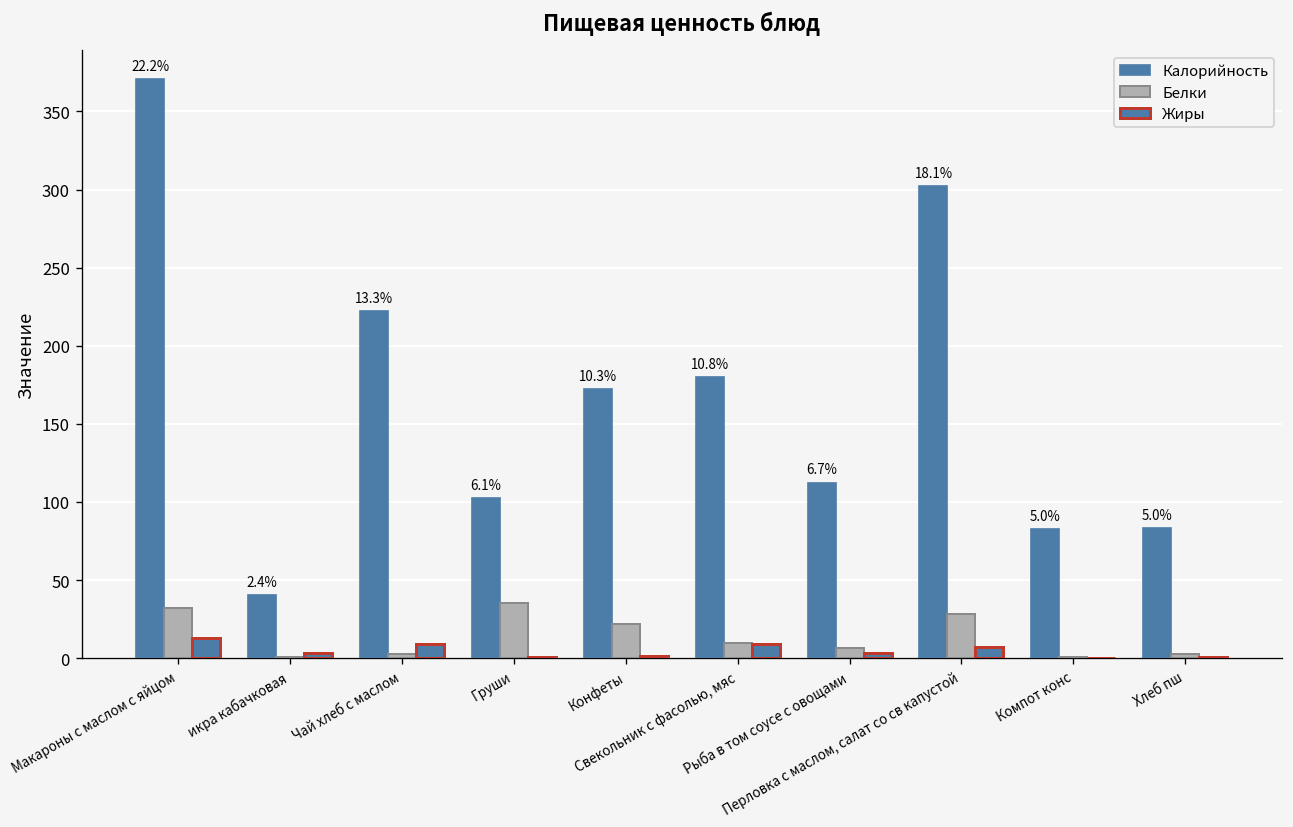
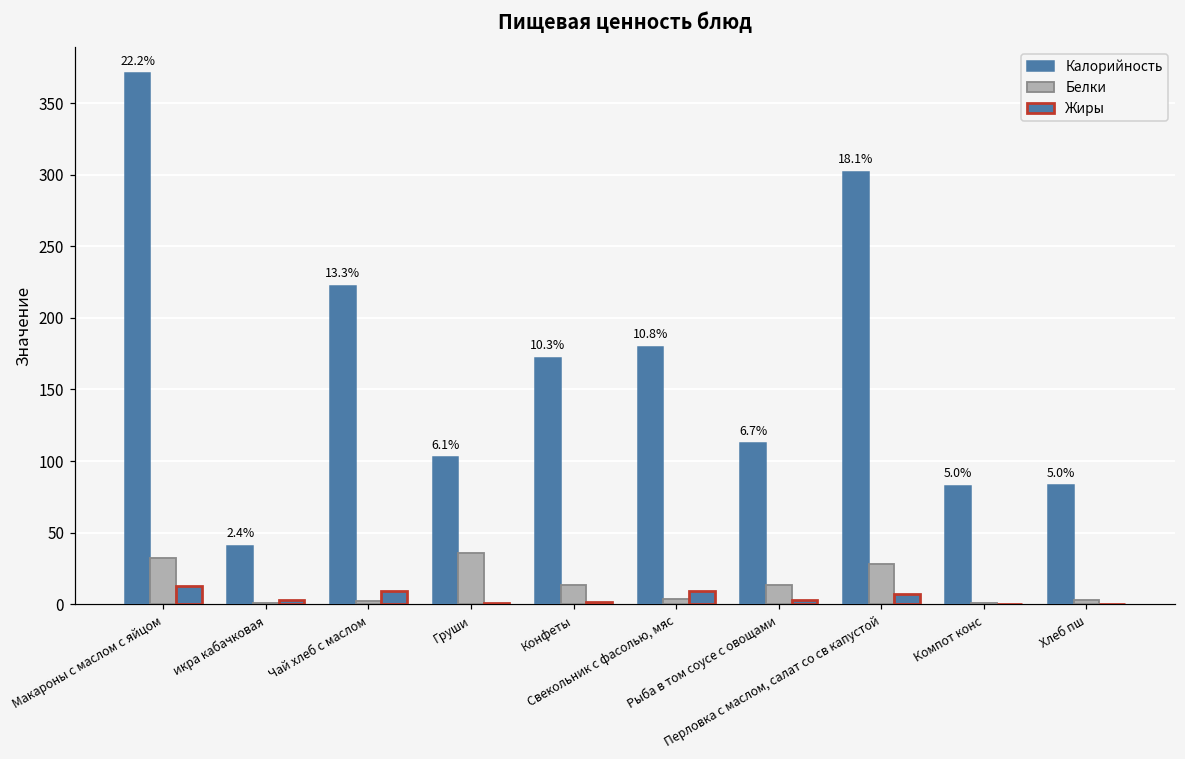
Белки, Конфеты: 22 -> 14
Белки, Свекольник с фасолью, мяс: 10 -> 3
Белки, Рыба в том соусе с овощами: 6 -> 13
